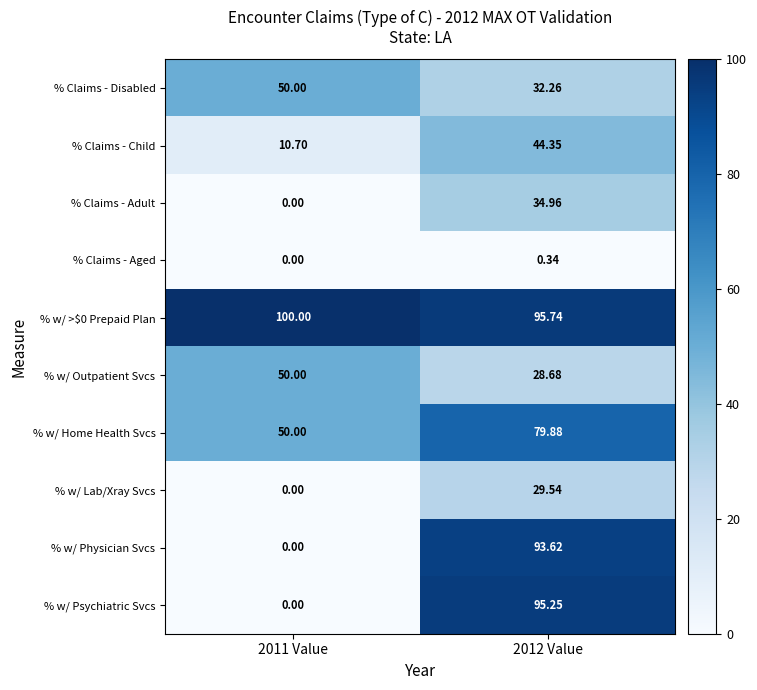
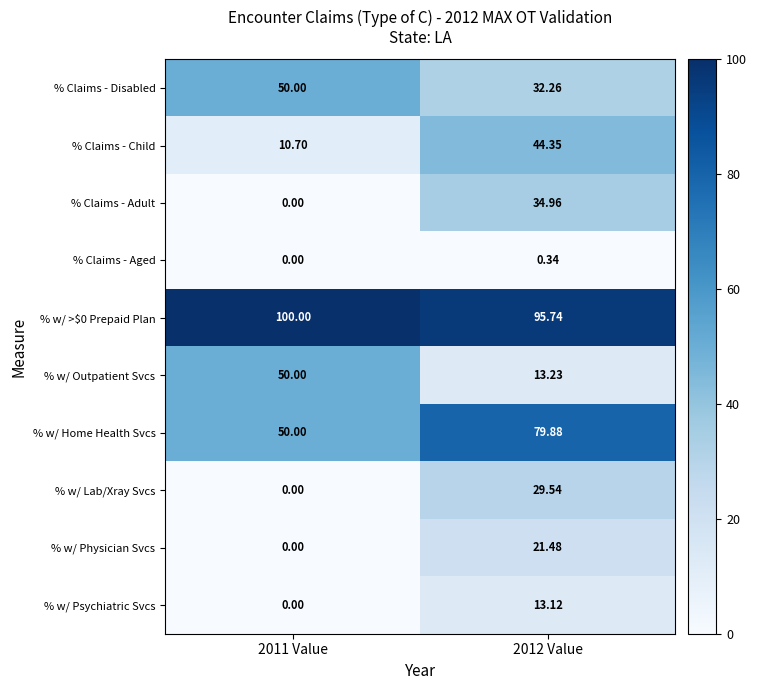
% w/ Outpatient Svcs, 2012 Value: 28.68 -> 13.23
% w/ Physician Svcs, 2012 Value: 93.62 -> 21.48
% w/ Psychiatric Svcs, 2012 Value: 95.25 -> 13.12
